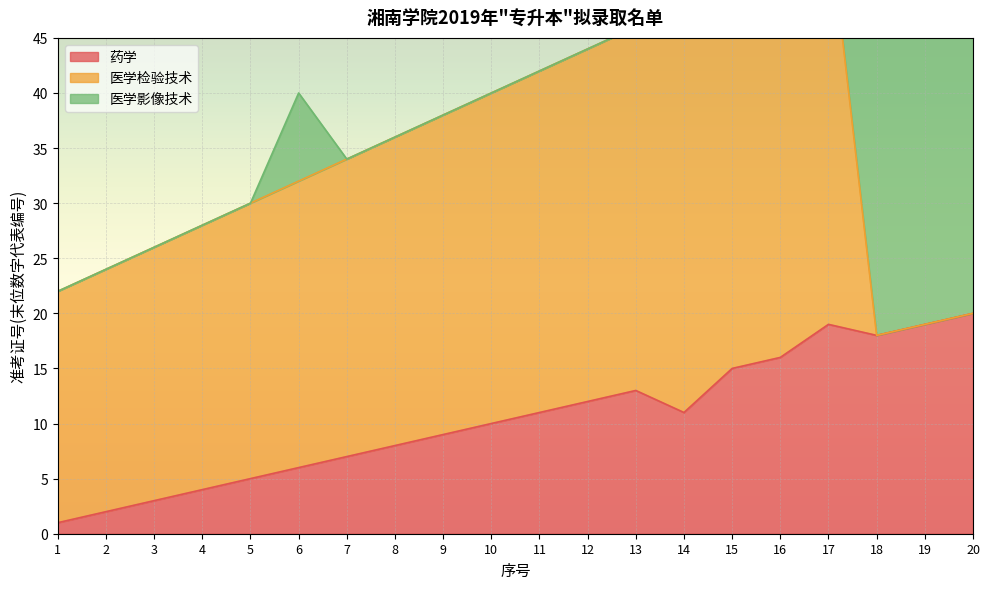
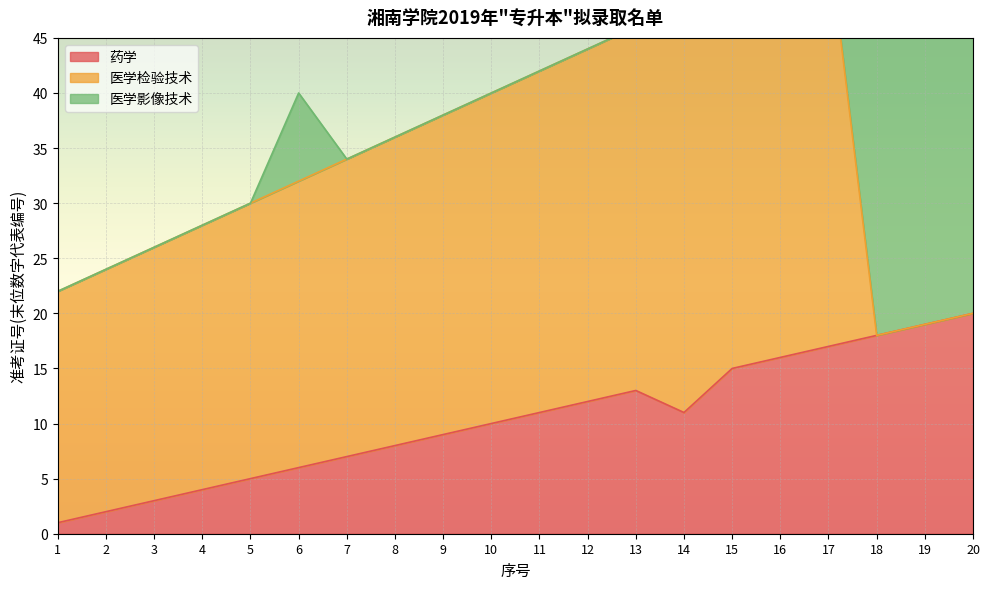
药学, 17: 19 -> 17
